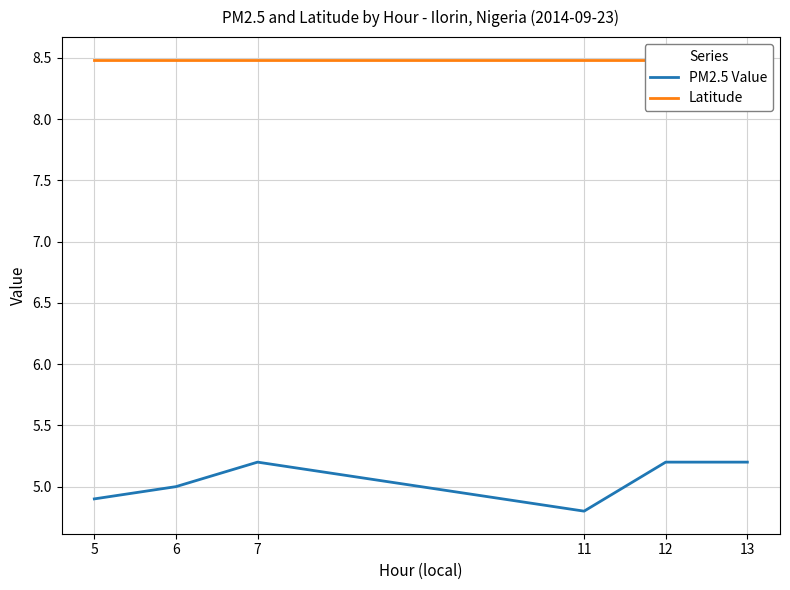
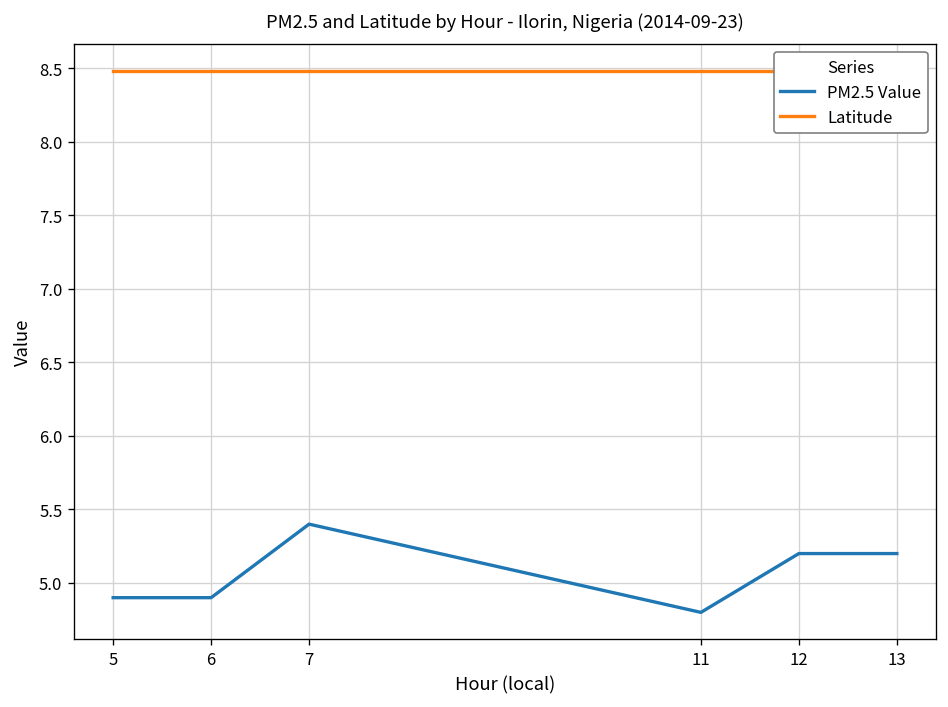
PM2.5 Value, 6: 5.0 -> 4.9
PM2.5 Value, 7: 5.2 -> 5.4
